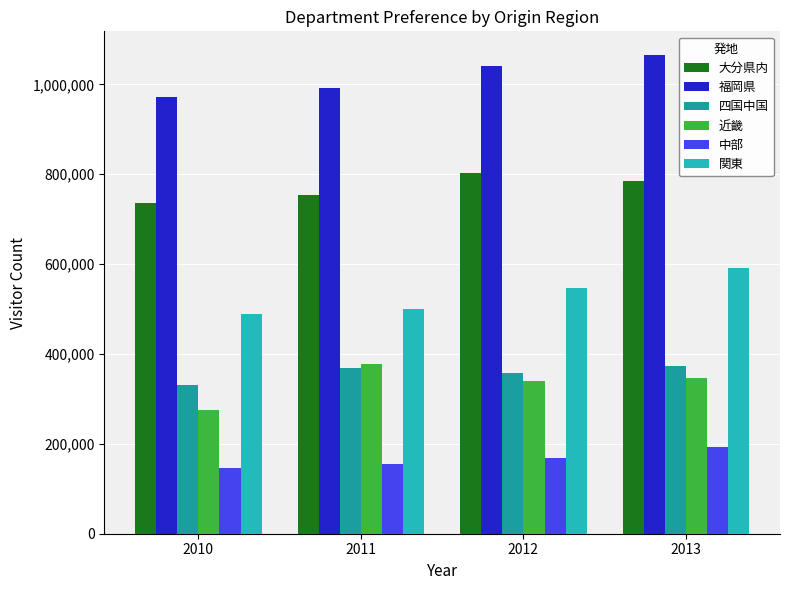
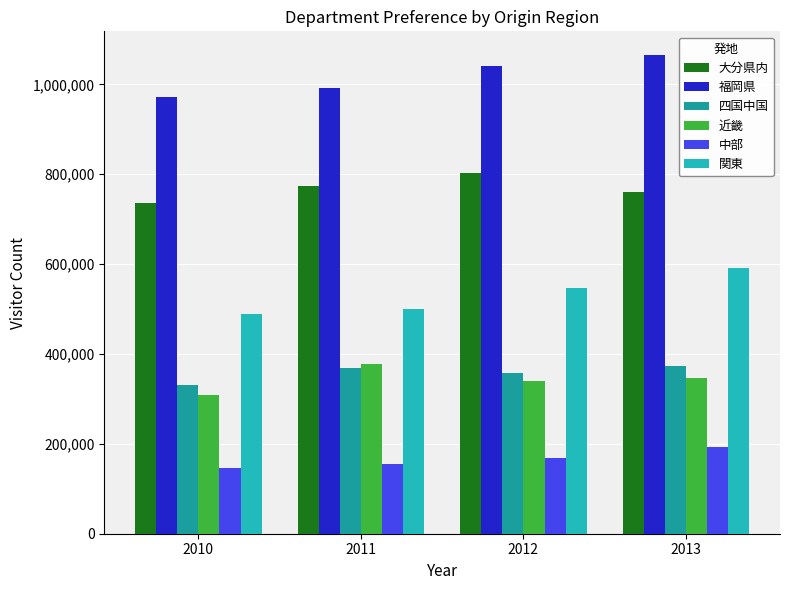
近畿, 2010: 280,000 -> 310,000
大分県内, 2011: 750,000 -> 770,000
大分県内, 2013: 790,000 -> 760,000
